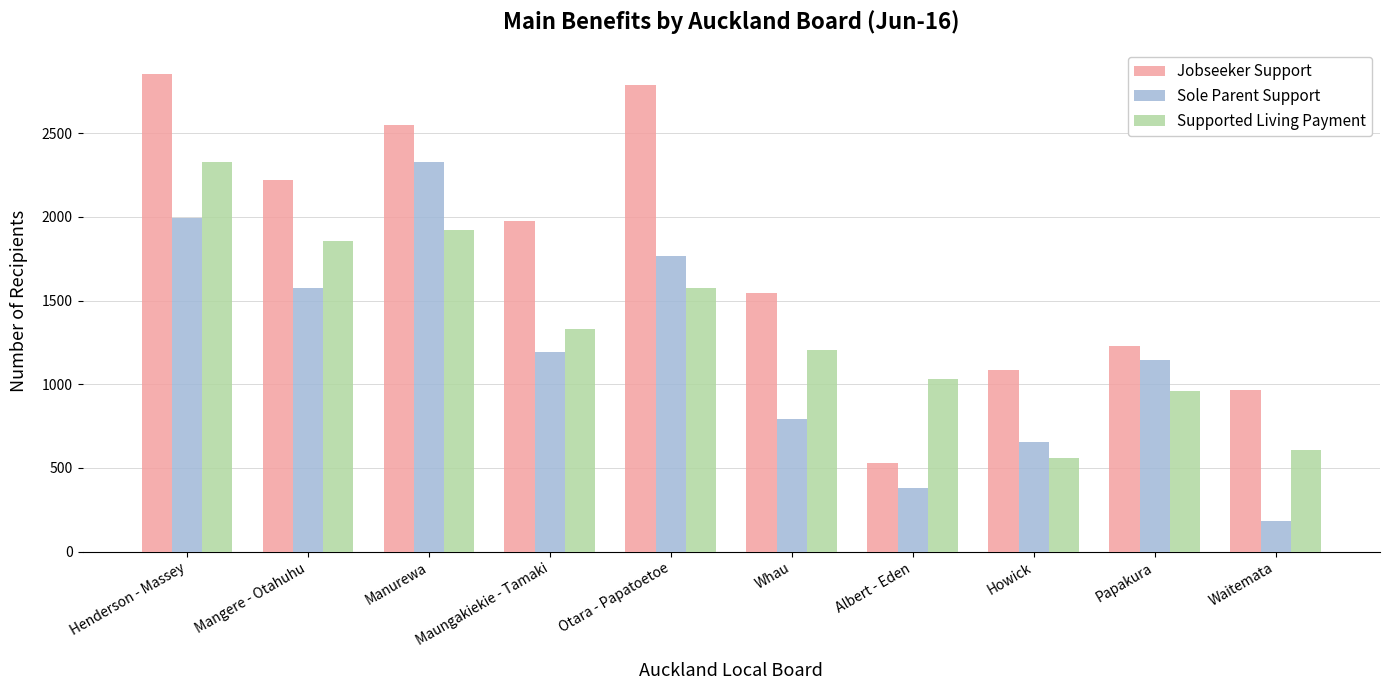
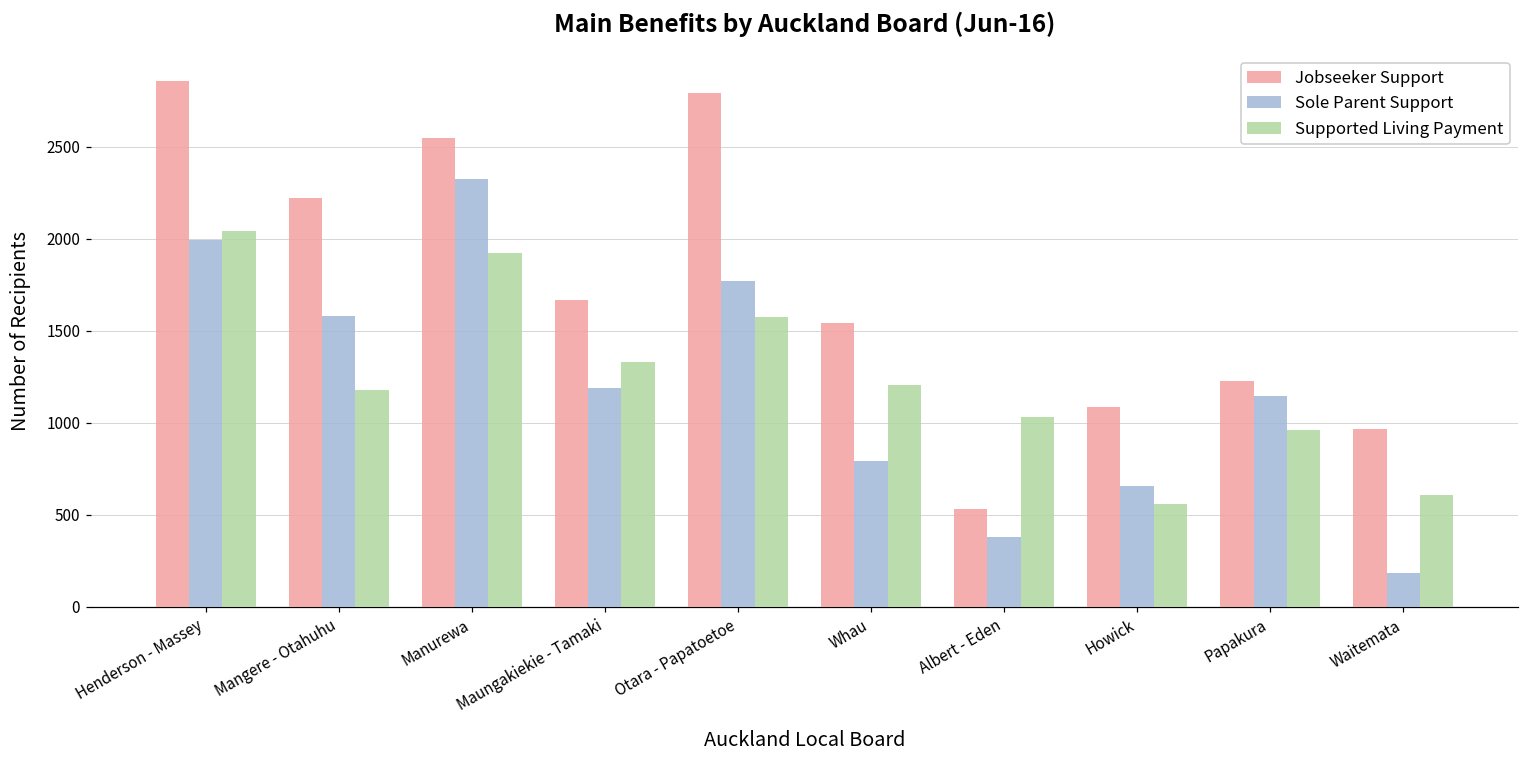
Supported Living Payment, Henderson - Massey: 2330 -> 2040
Supported Living Payment, Mangere - Otahuhu: 1850 -> 1180
Jobseeker Support, Maungakiekie - Tamaki: 1980 -> 1660
